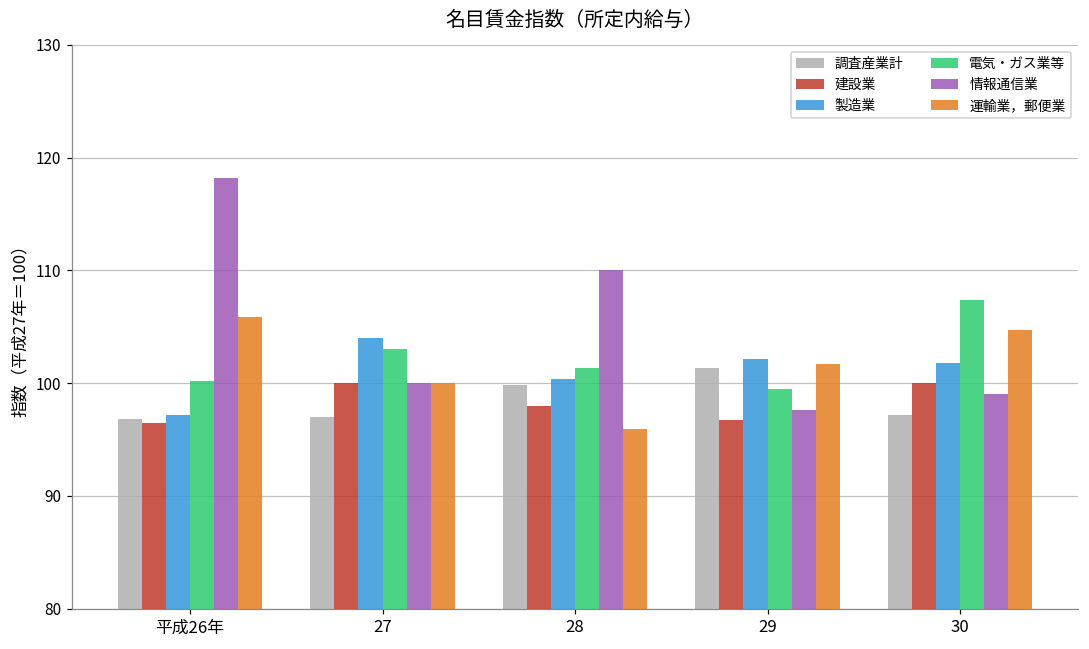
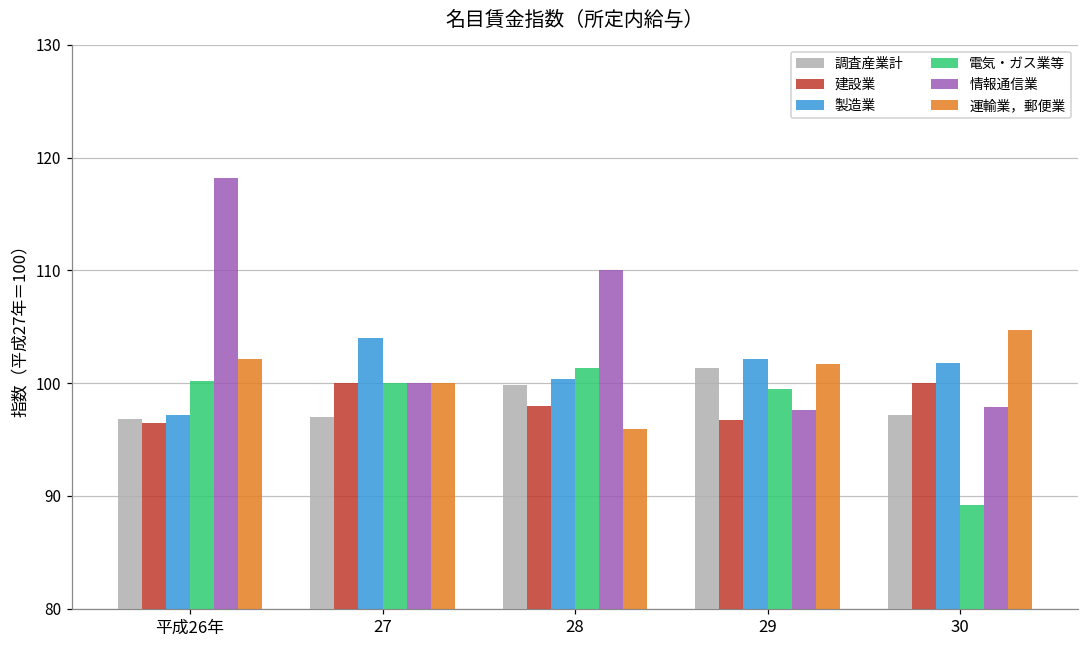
運輸業，郵便業, 平成26年: 105.9 -> 102.1
電気・ガス業等, 27: 103 -> 100
電気・ガス業等, 30: 107.4 -> 89.2
情報通信業, 30: 99.0 -> 97.9
